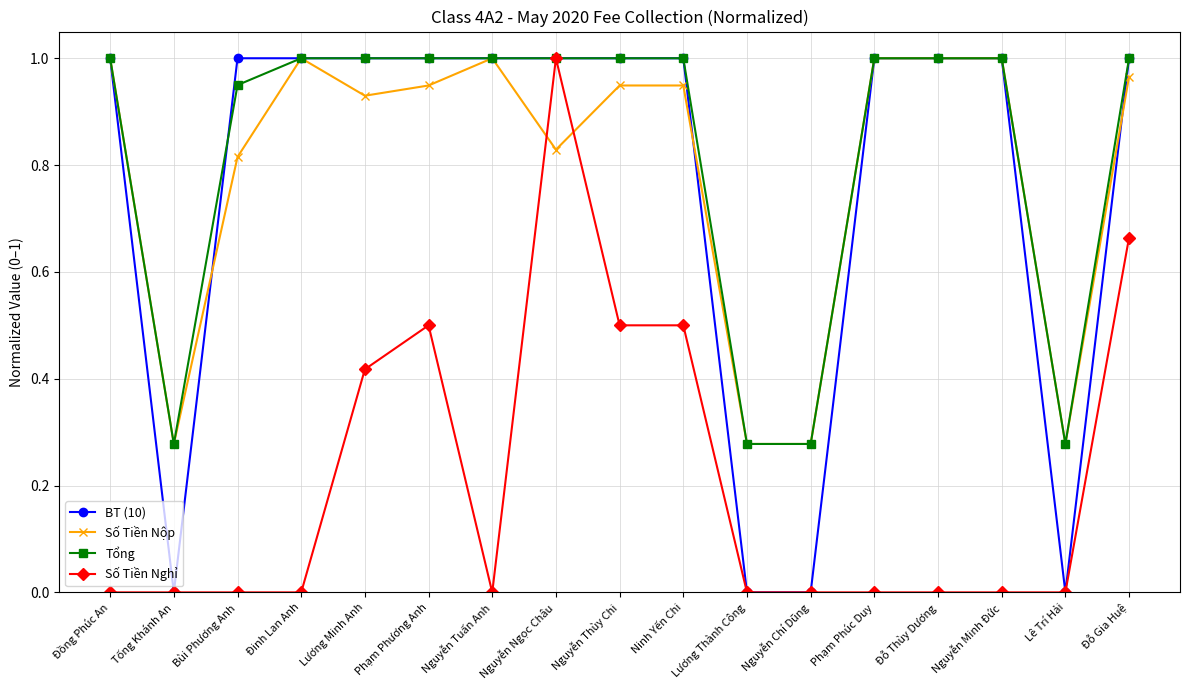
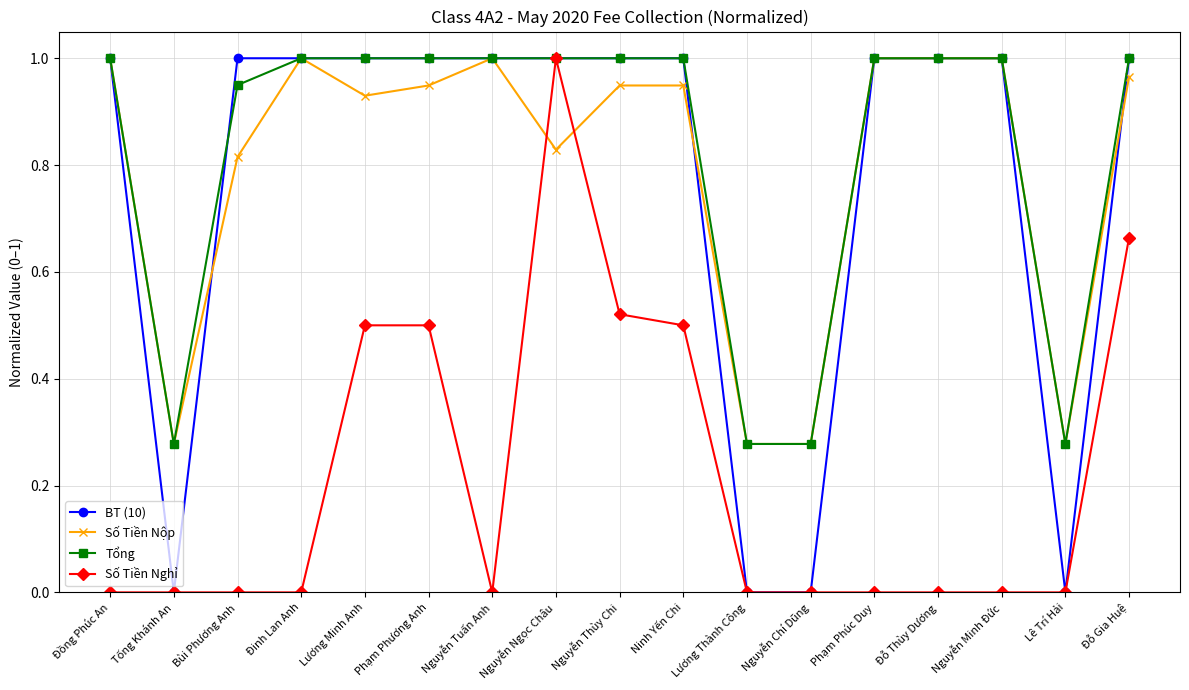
Số Tiền Nghỉ, Lương Minh Anh: 0.42 -> 0.50
Số Tiền Nghỉ, Nguyễn Thùy Chi: 0.50 -> 0.52
